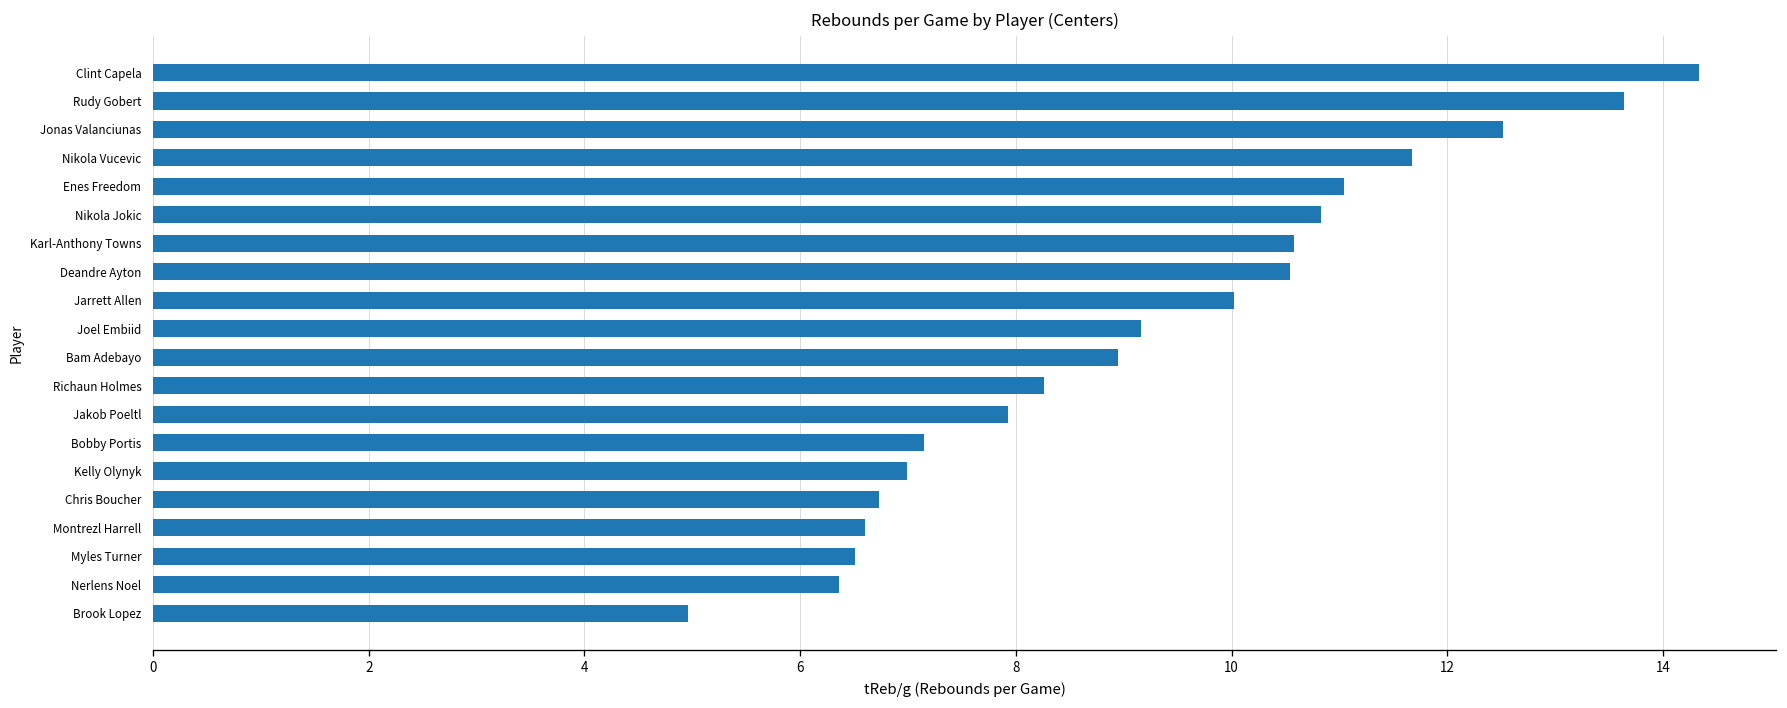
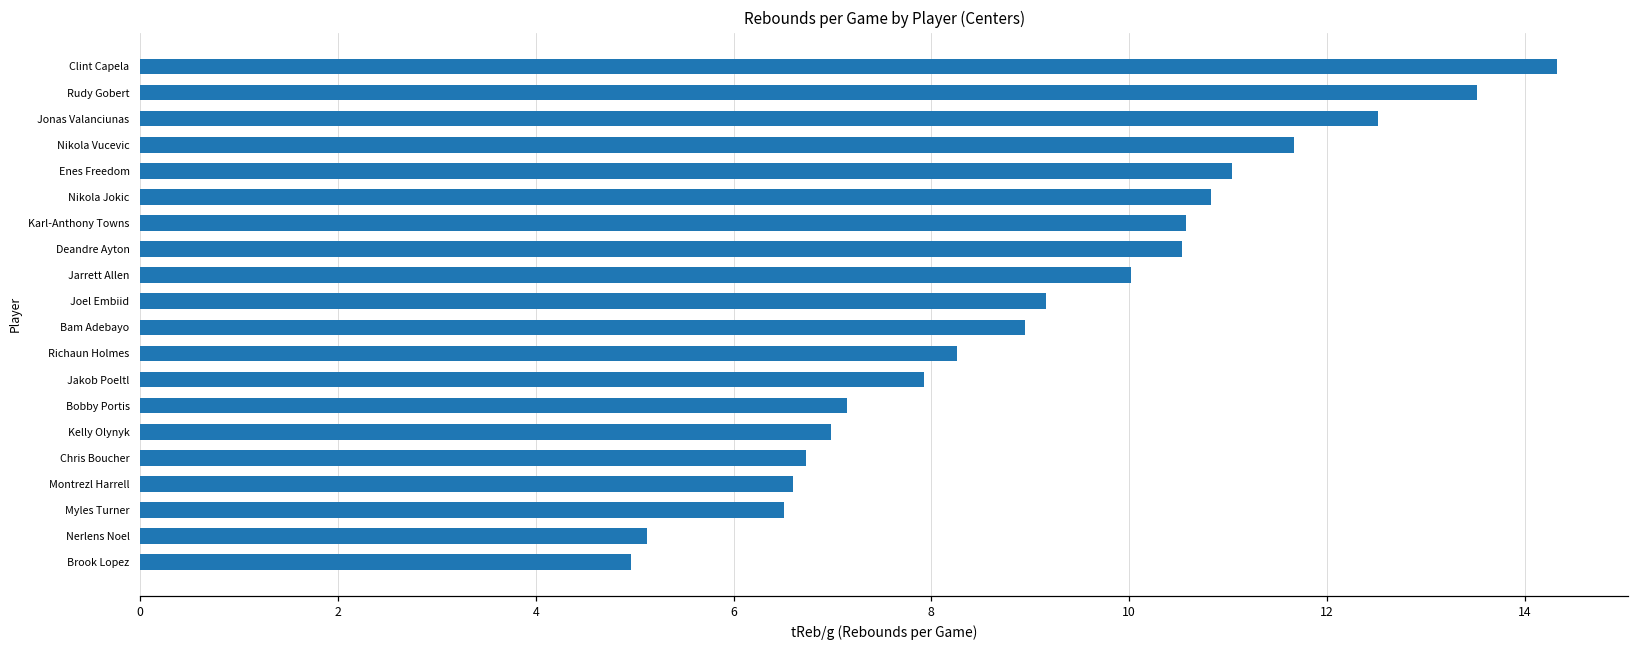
Rudy Gobert: 13.6 -> 13.5
Nerlens Noel: 6.4 -> 5.1
